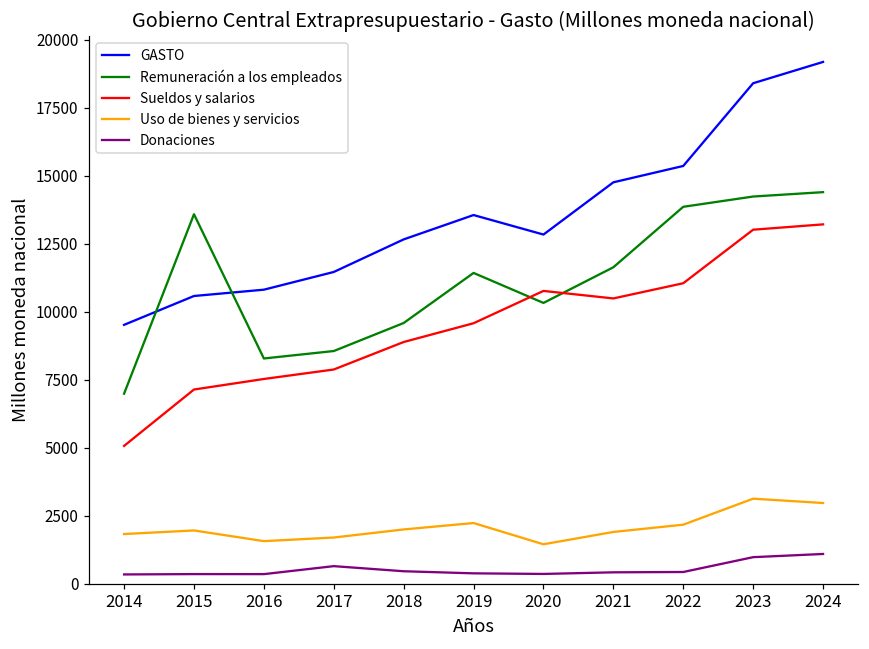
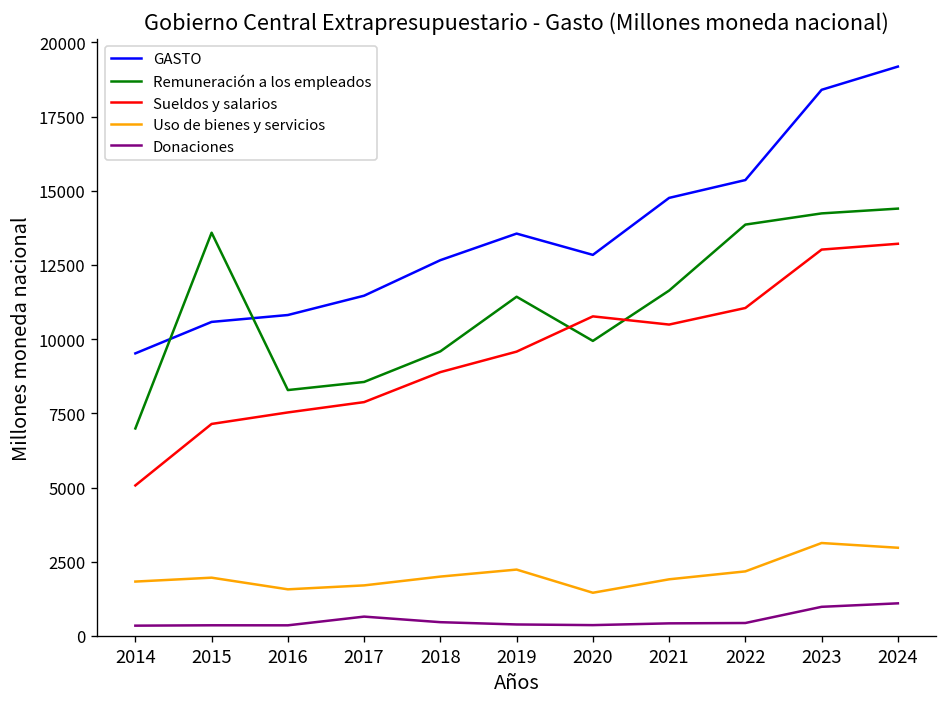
Remuneración a los empleados, 2020: 10300 -> 9900
